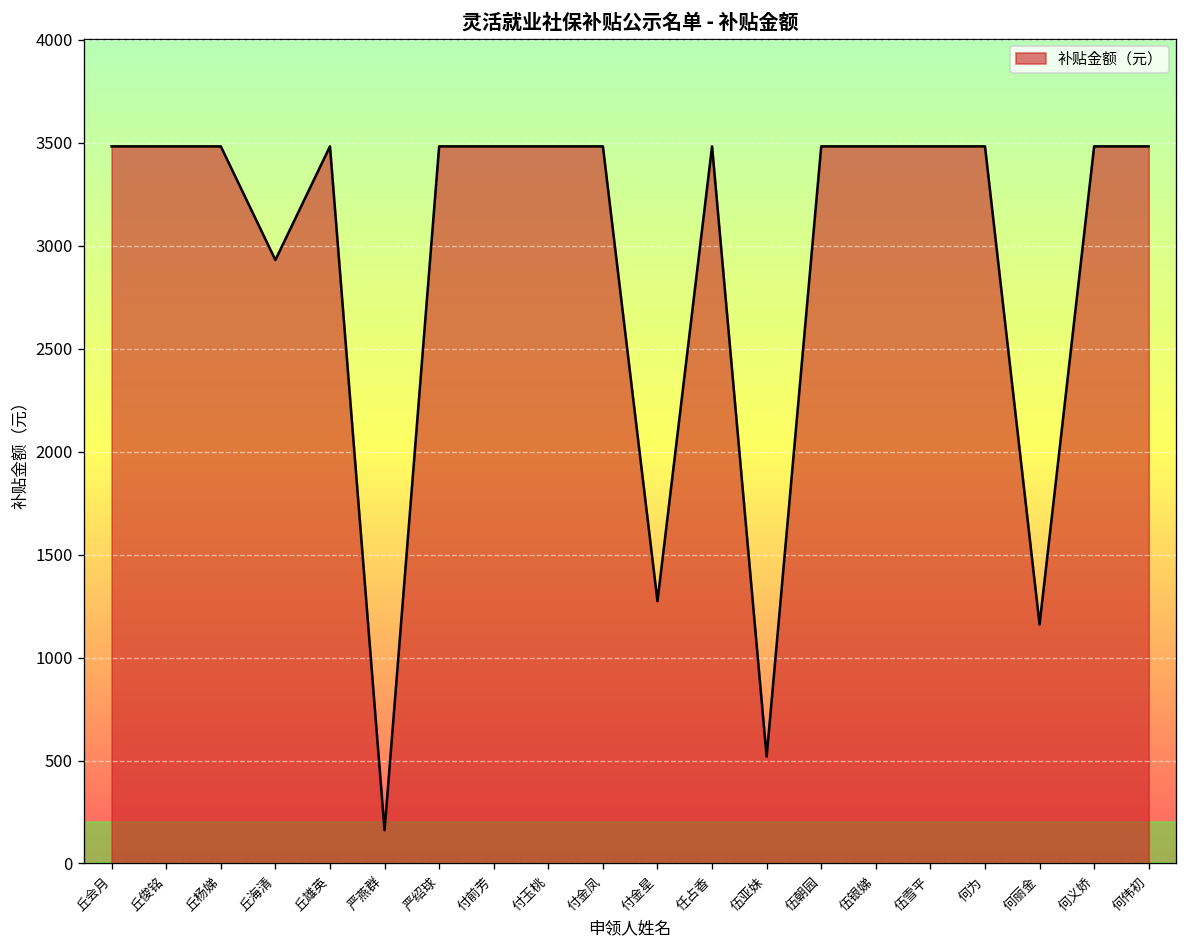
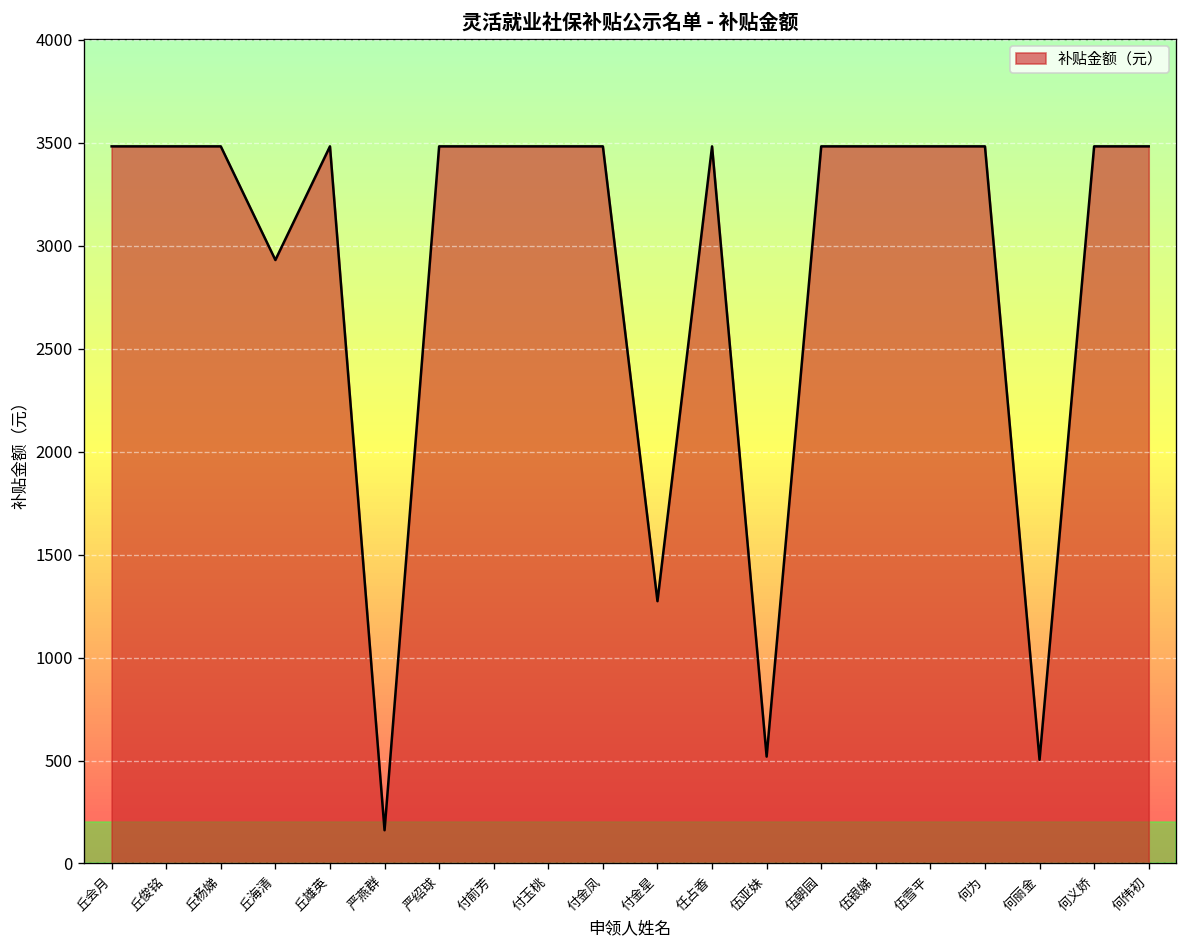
何丽金: 1160 -> 500
